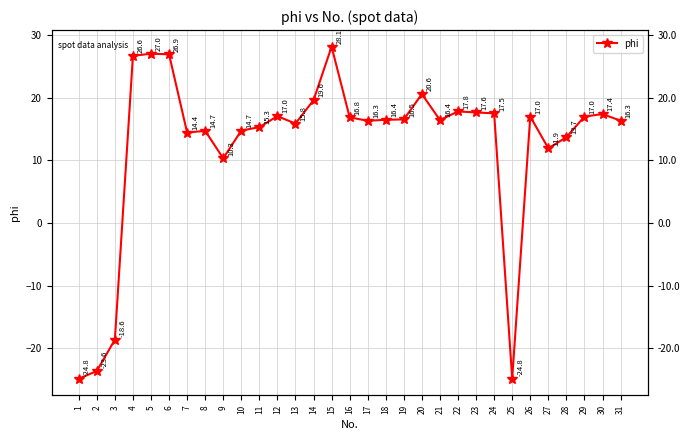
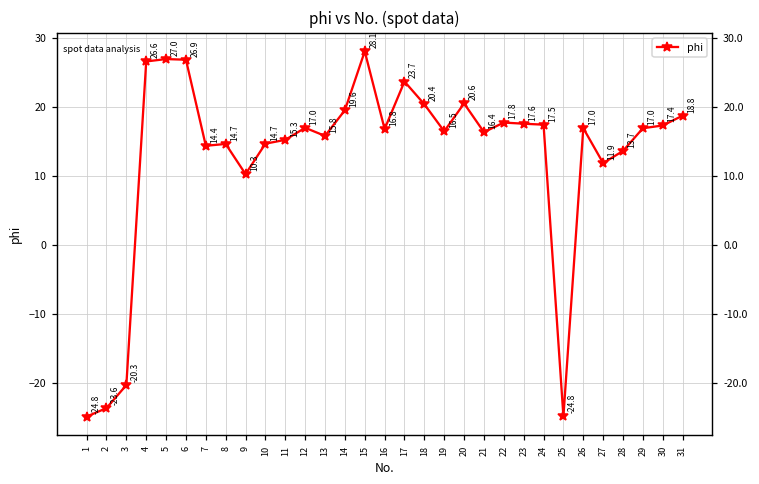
3: -18.6 -> -20.3
17: 16.3 -> 23.7
18: 16.4 -> 20.4
31: 16.3 -> 18.8
